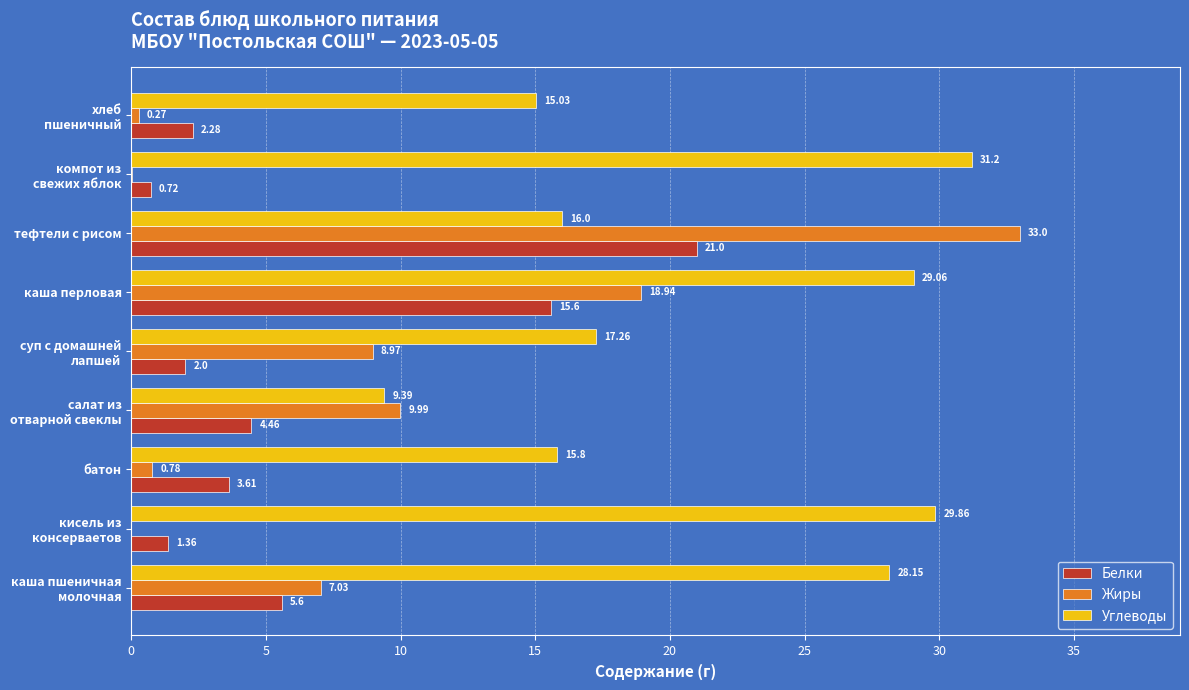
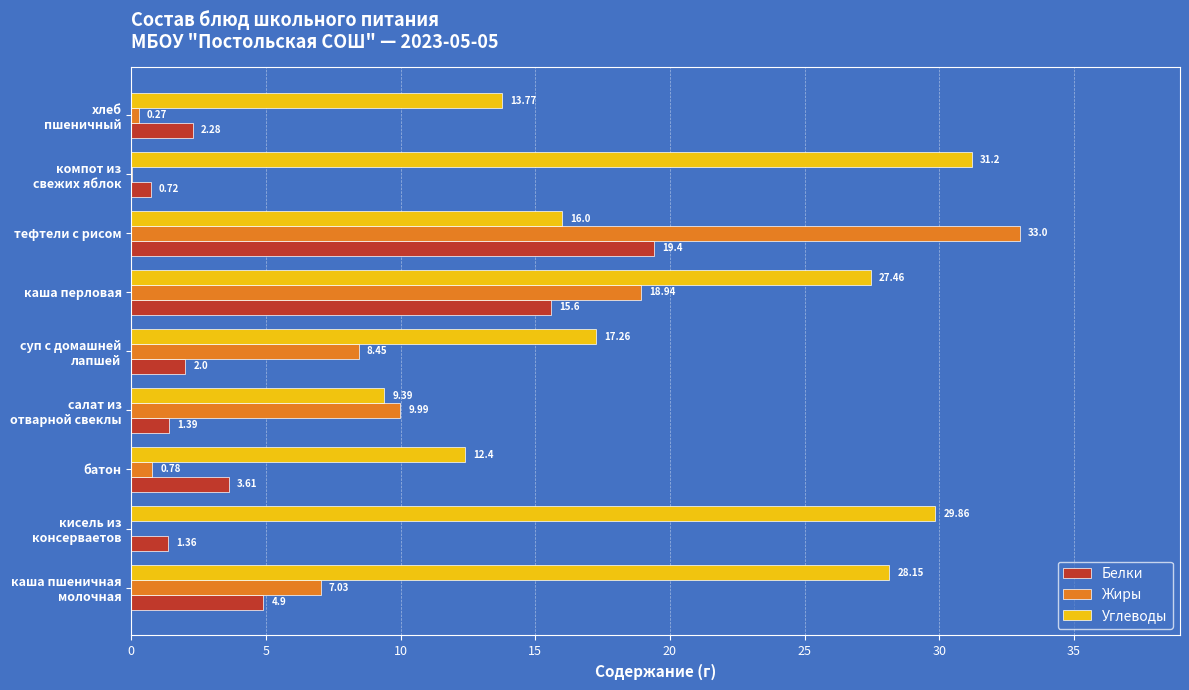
Углеводы, хлеб пшеничный: 15.03 -> 13.77
Белки, тефтели с рисом: 21.0 -> 19.4
Углеводы, каша перловая: 29.06 -> 27.46
Жиры, суп с домашней лапшей: 8.97 -> 8.45
Белки, салат из отварной свеклы: 4.46 -> 1.39
Углеводы, батон: 15.8 -> 12.4
Белки, каша пшеничная молочная: 5.6 -> 4.9
